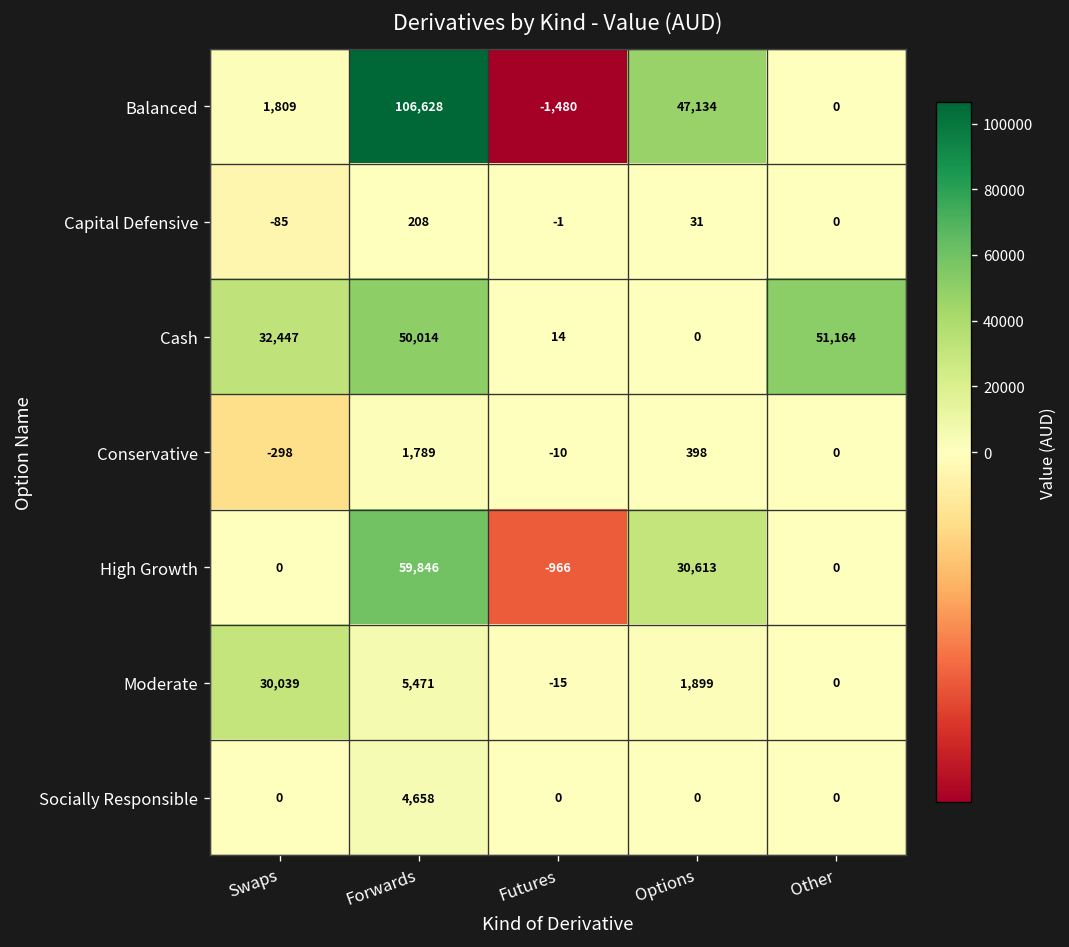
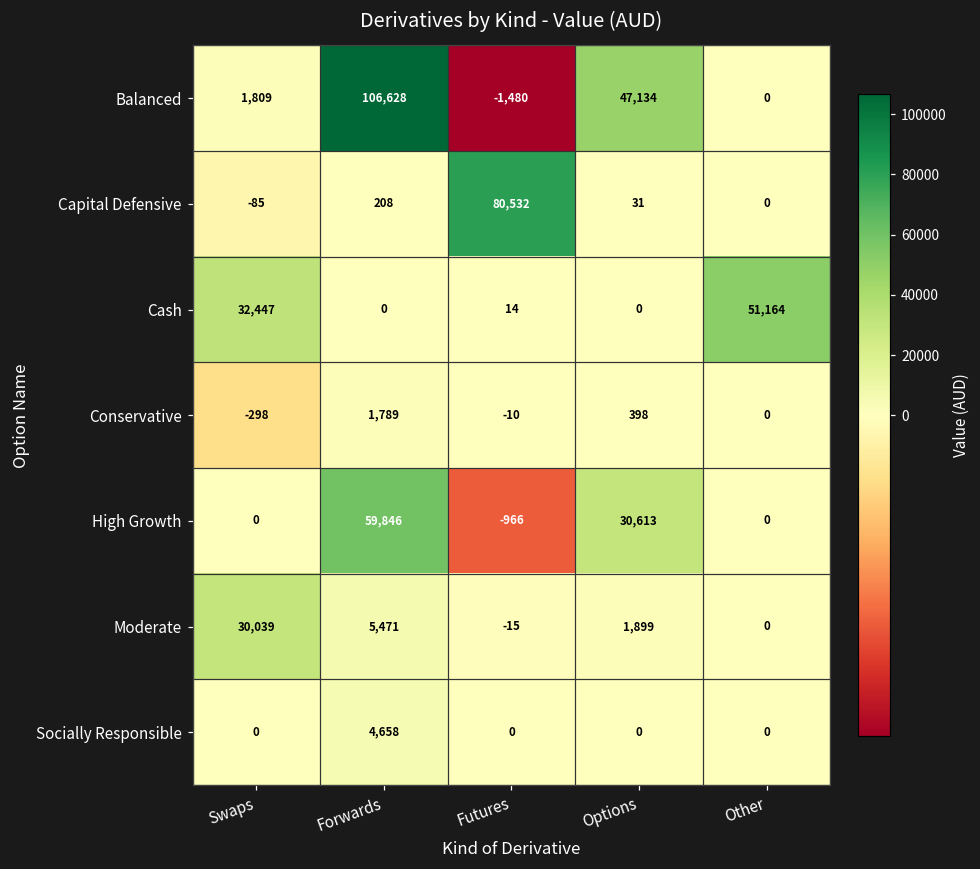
Capital Defensive, Futures: -1 -> 80,532
Cash, Forwards: 50,014 -> 0
